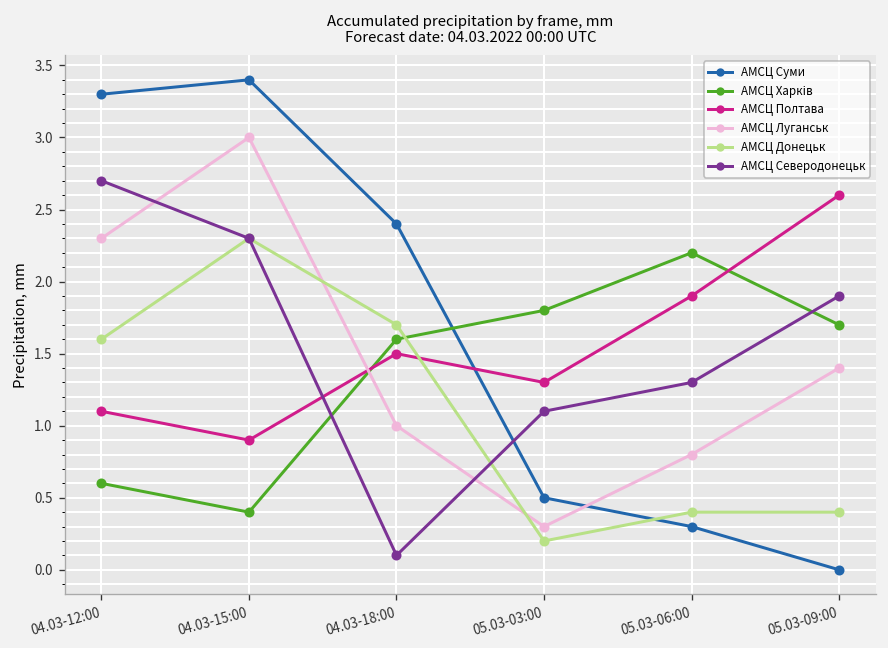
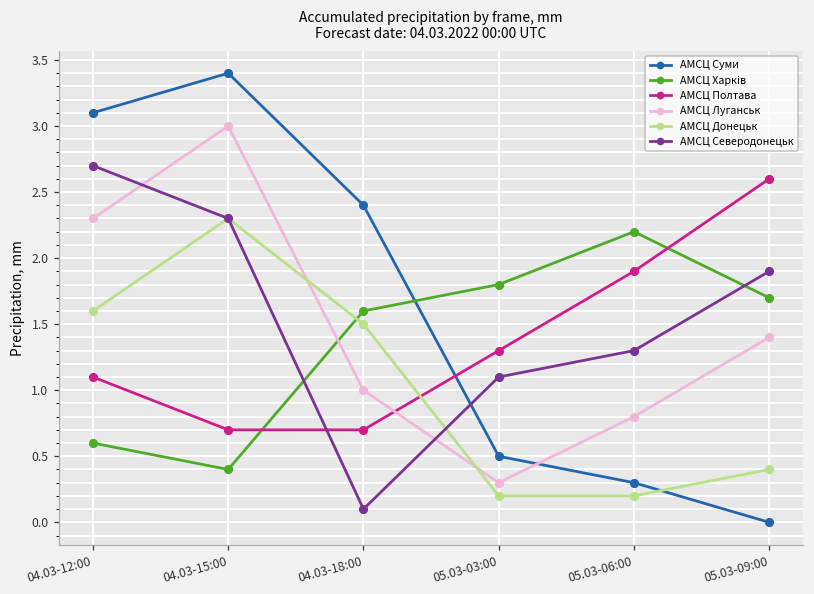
АМСЦ Суми, 04.03-12:00: 3.3 -> 3.1
АМСЦ Полтава, 04.03-15:00: 0.9 -> 0.7
АМСЦ Полтава, 04.03-18:00: 1.5 -> 0.7
АМСЦ Донецьк, 04.03-18:00: 1.7 -> 1.5
АМСЦ Донецьк, 05.03-06:00: 0.4 -> 0.2
